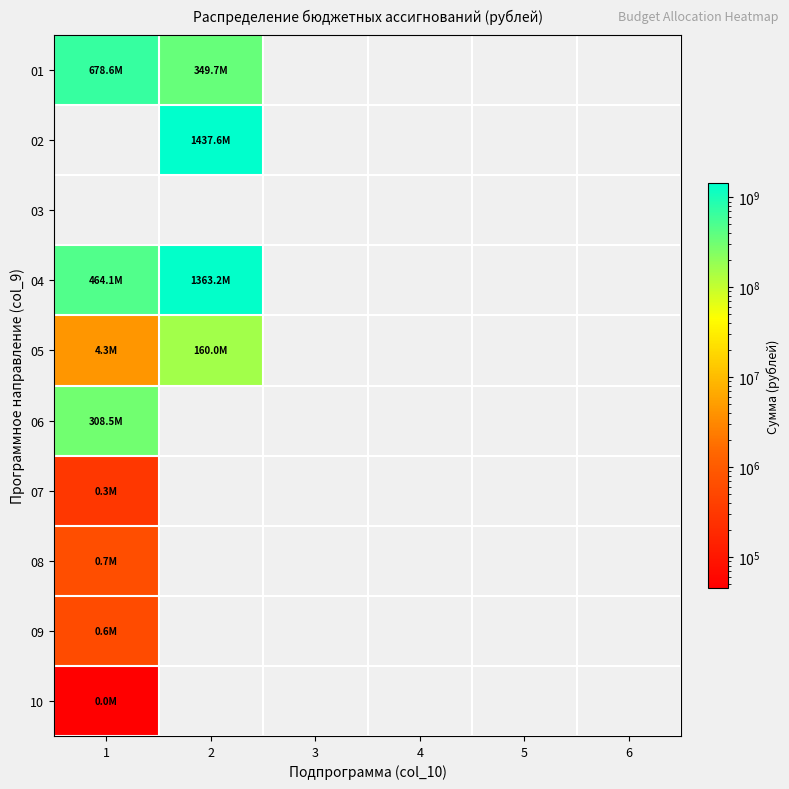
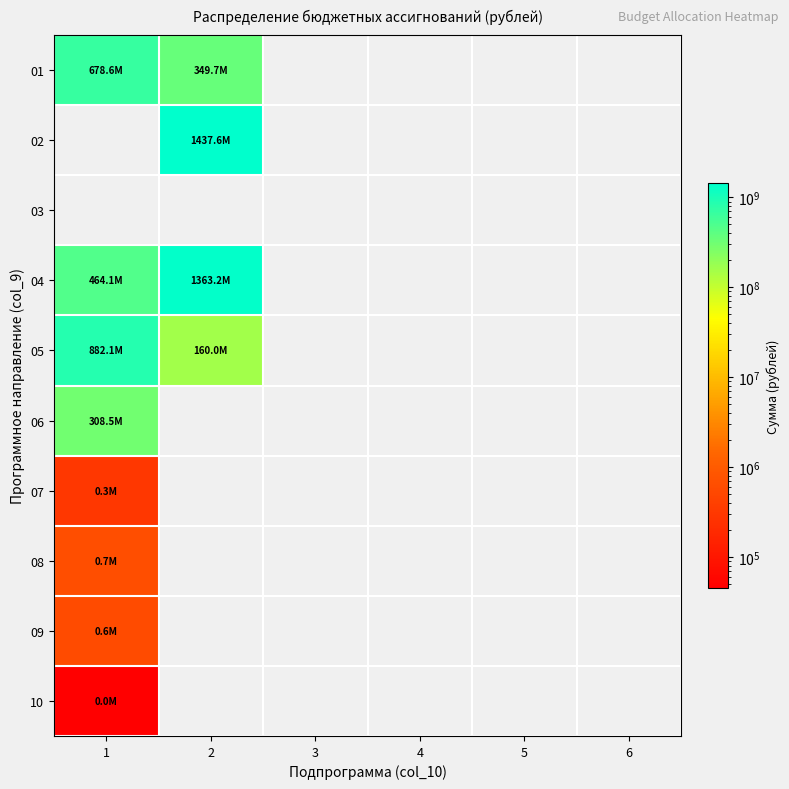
05, 1: 4.3M -> 882.1M
